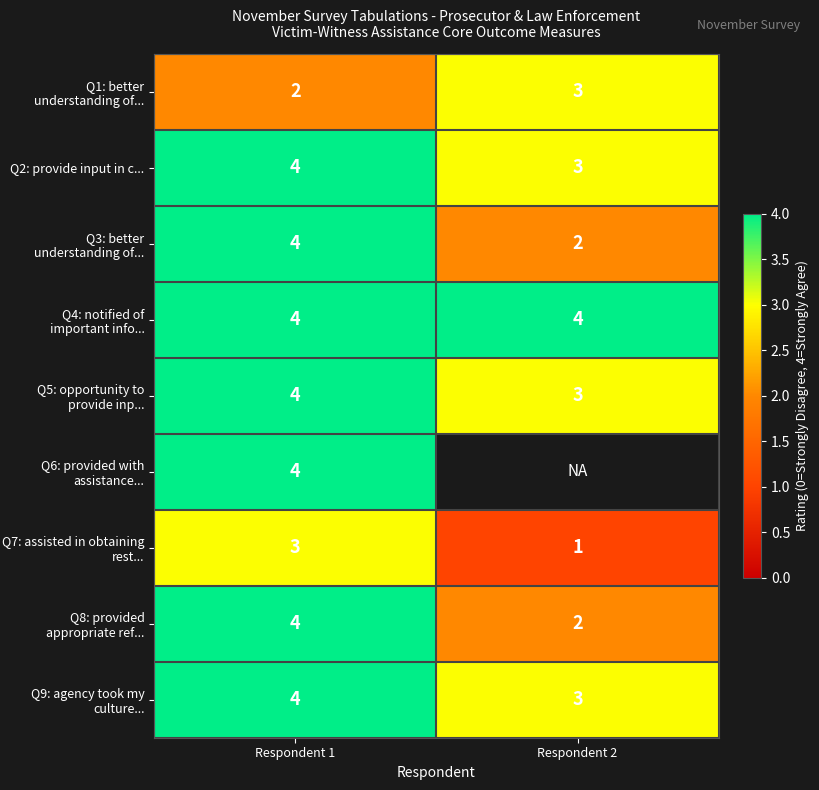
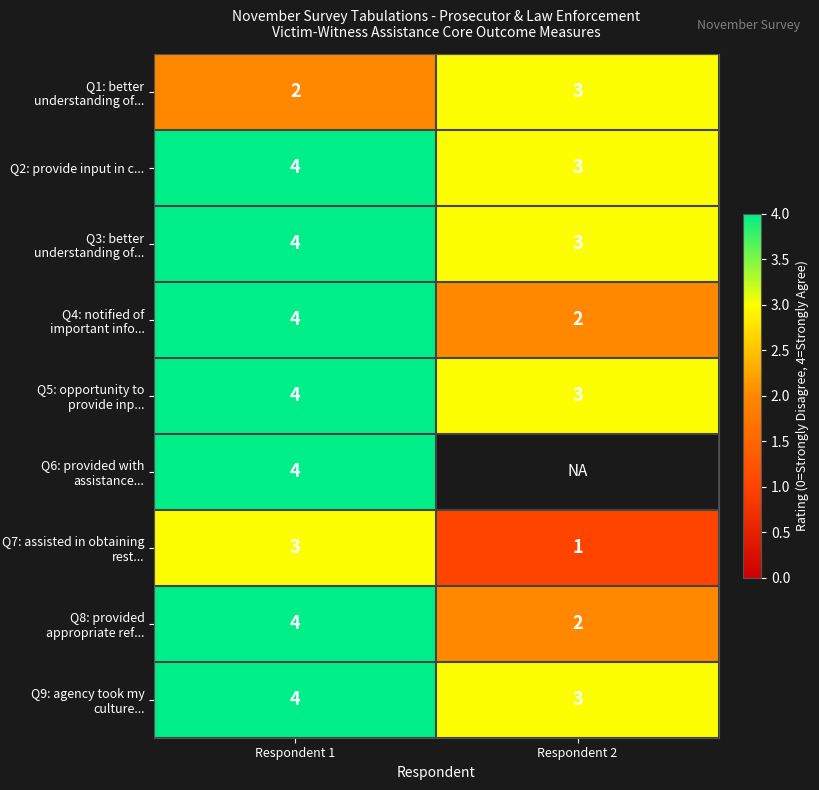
Q3: better understanding of..., Respondent 2: 2 -> 3
Q4: notified of important info..., Respondent 2: 4 -> 2
